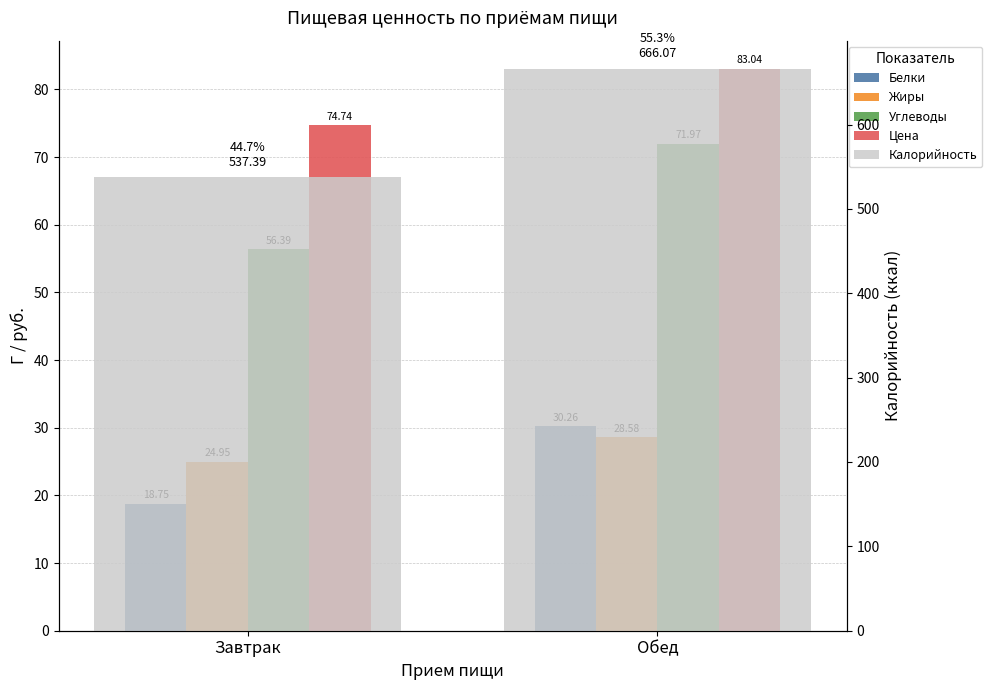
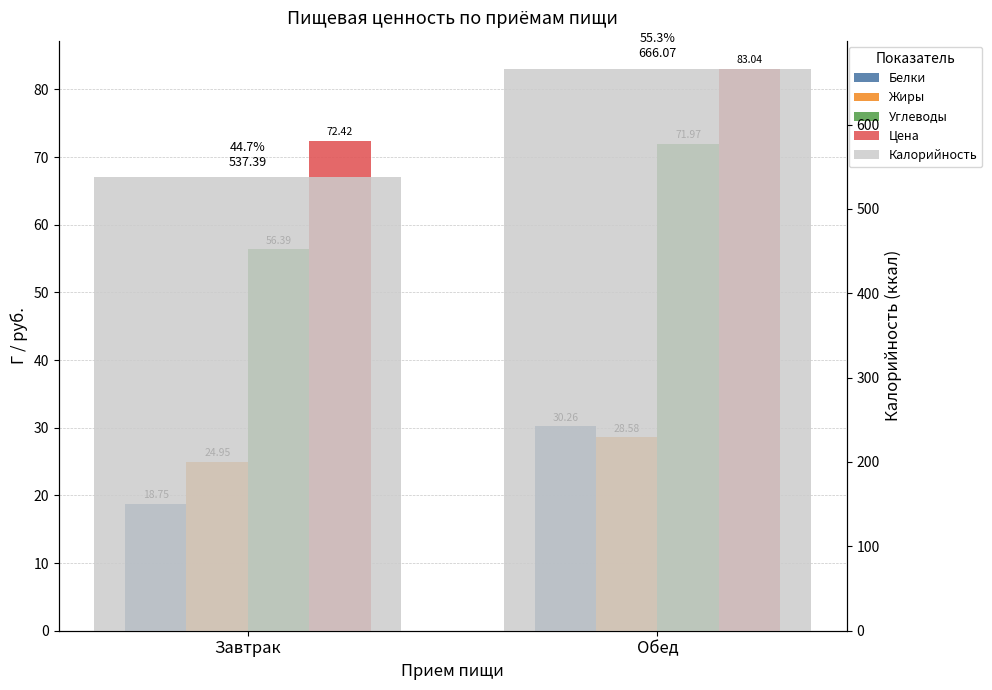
Цена, Завтрак: 74.74 -> 72.42
